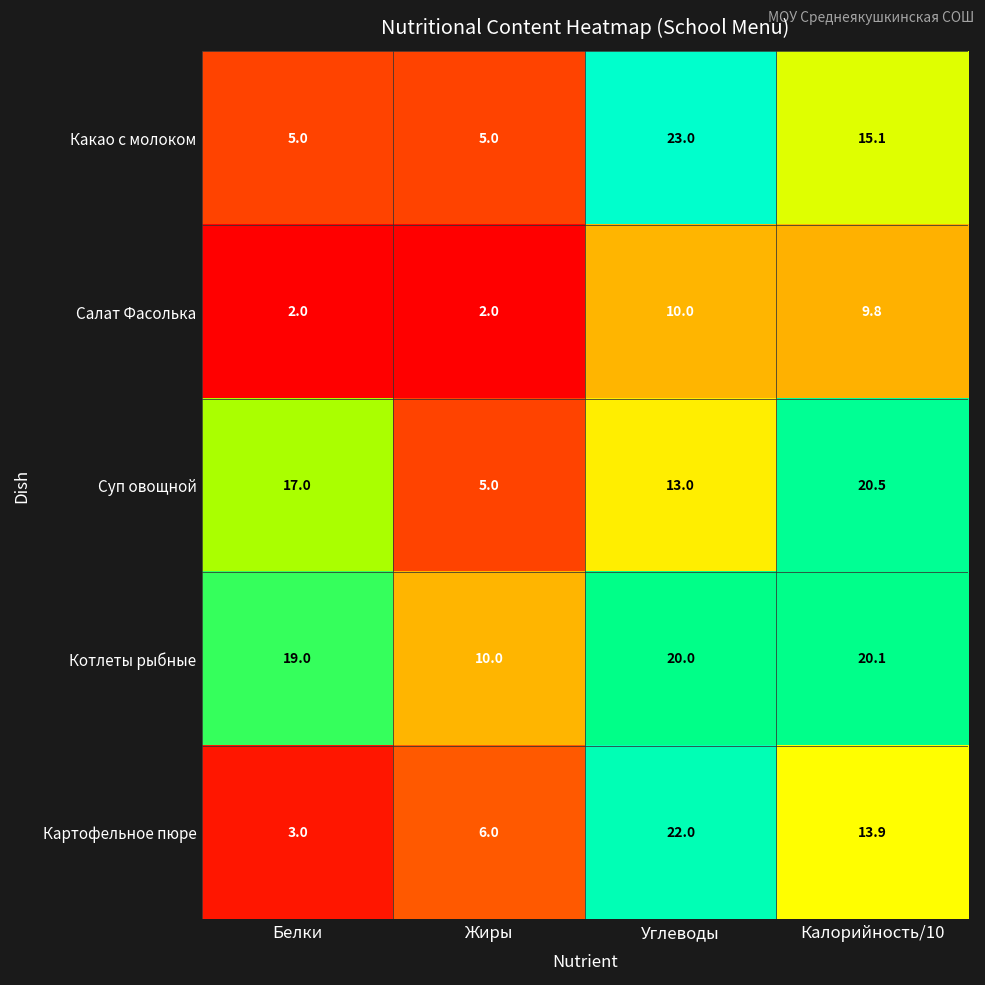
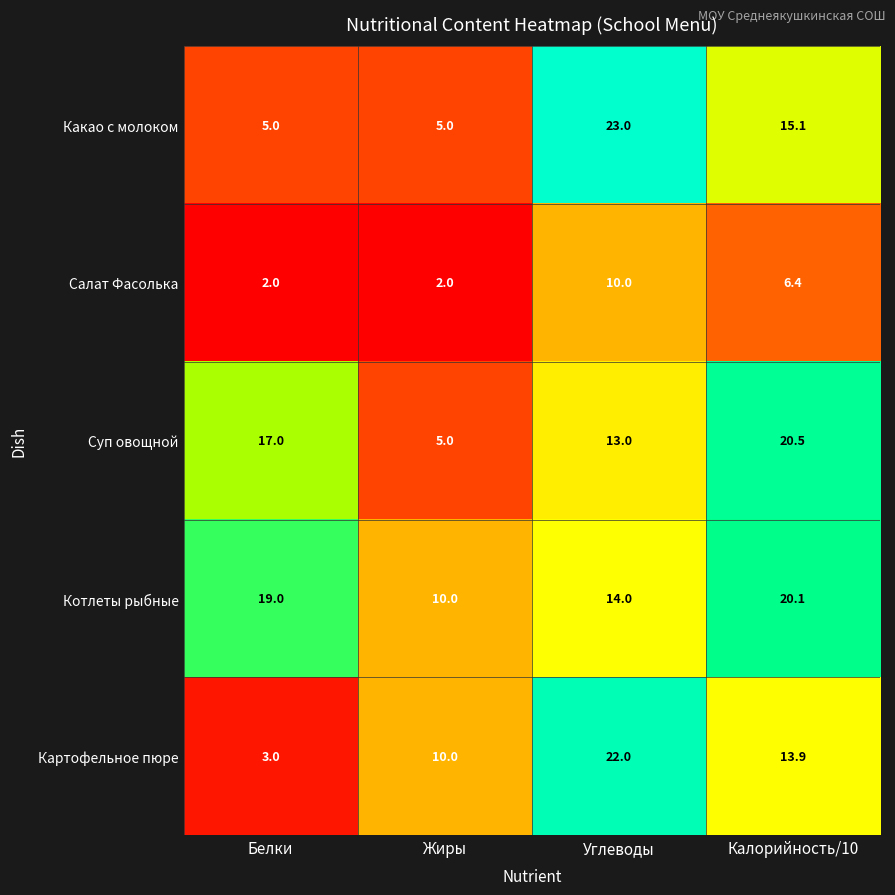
Салат Фасолька, Калорийность/10: 9.8 -> 6.4
Котлеты рыбные, Углеводы: 20.0 -> 14.0
Картофельное пюре, Жиры: 6.0 -> 10.0
